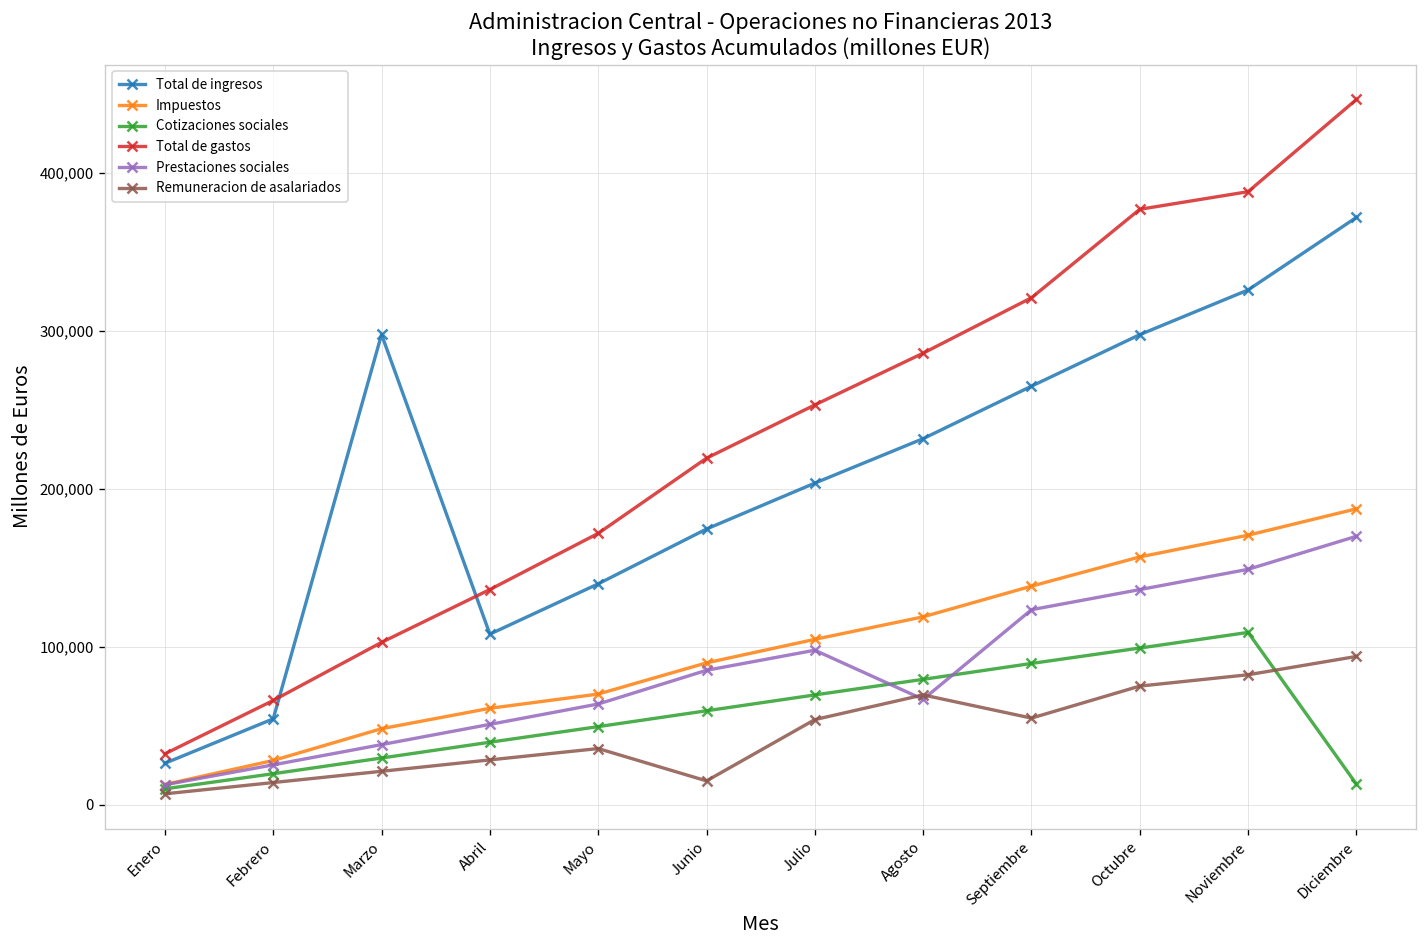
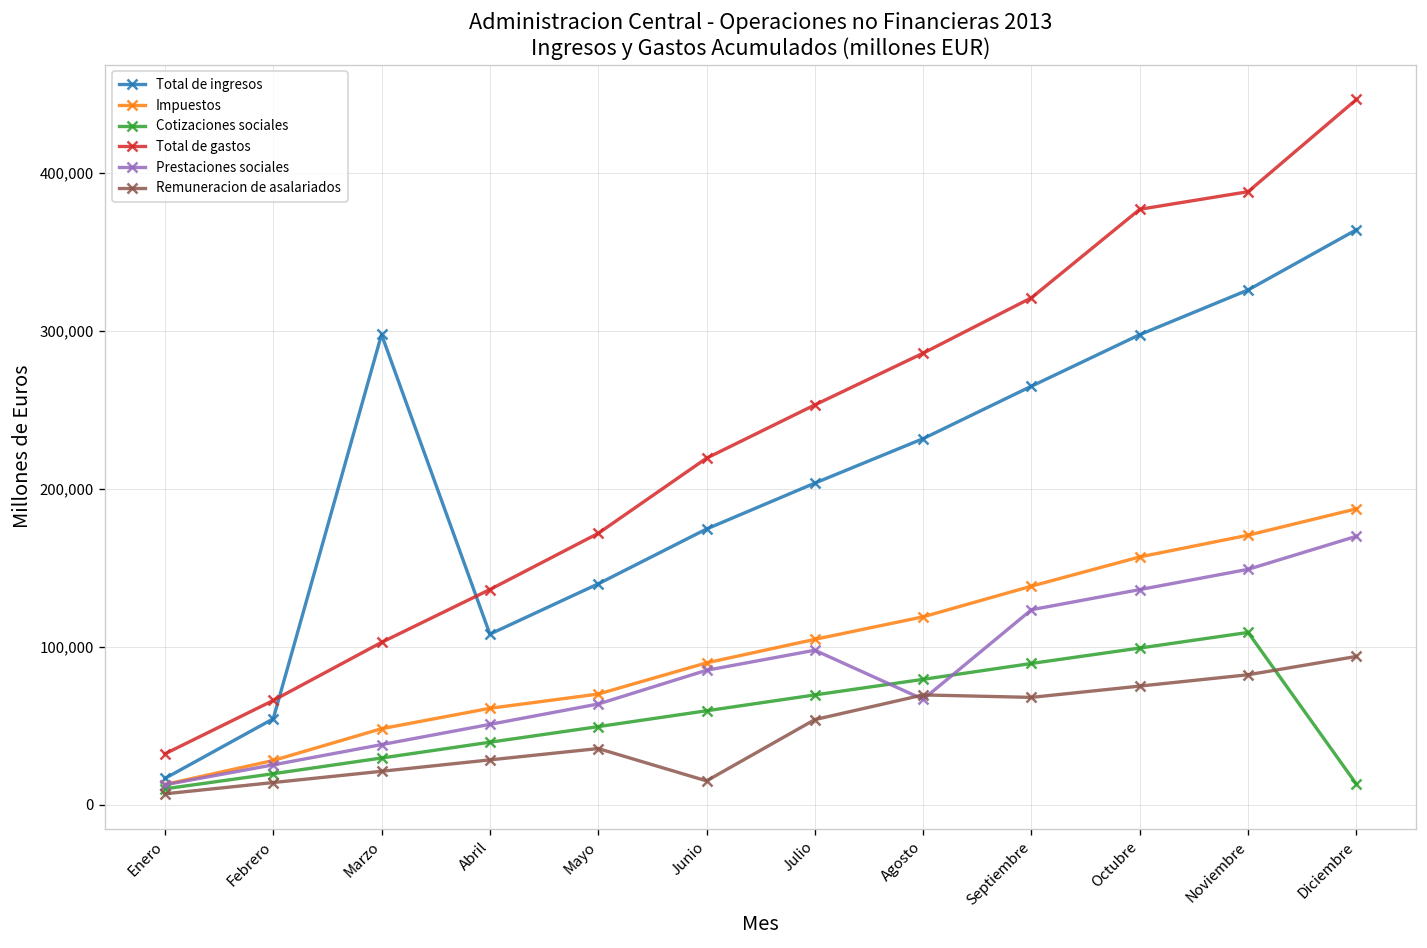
Total de ingresos, Enero: 26,000 -> 17,000
Remuneracion de asalariados, Septiembre: 55,000 -> 68,000
Total de ingresos, Diciembre: 372,000 -> 364,000
